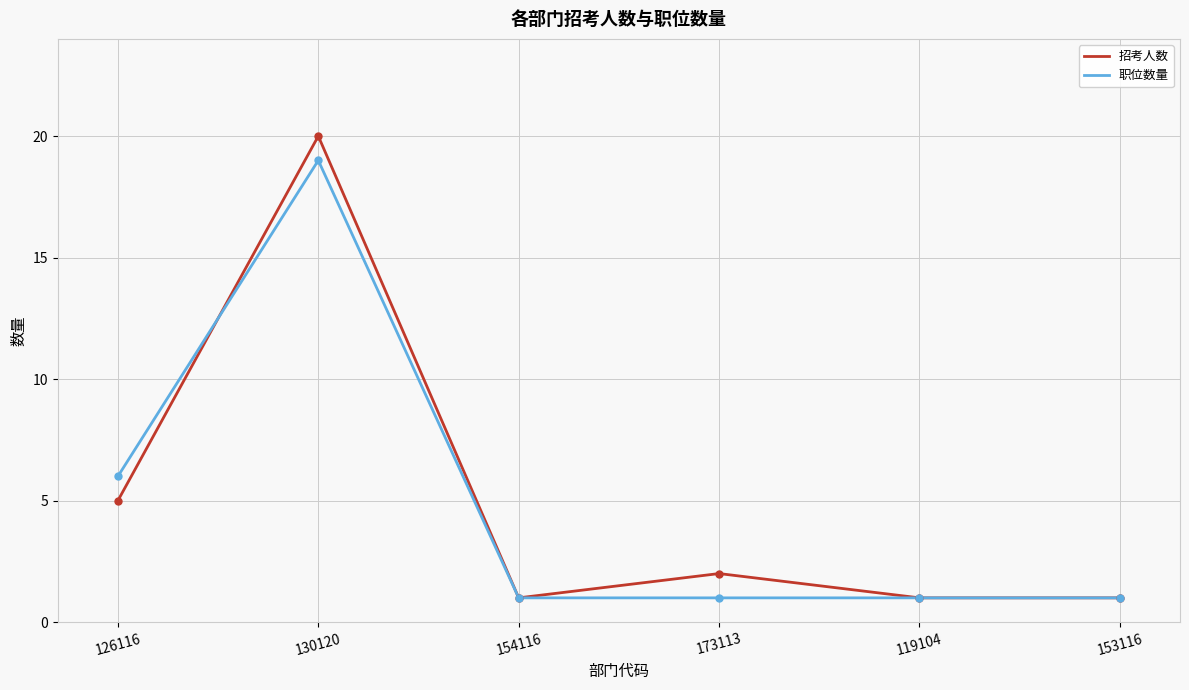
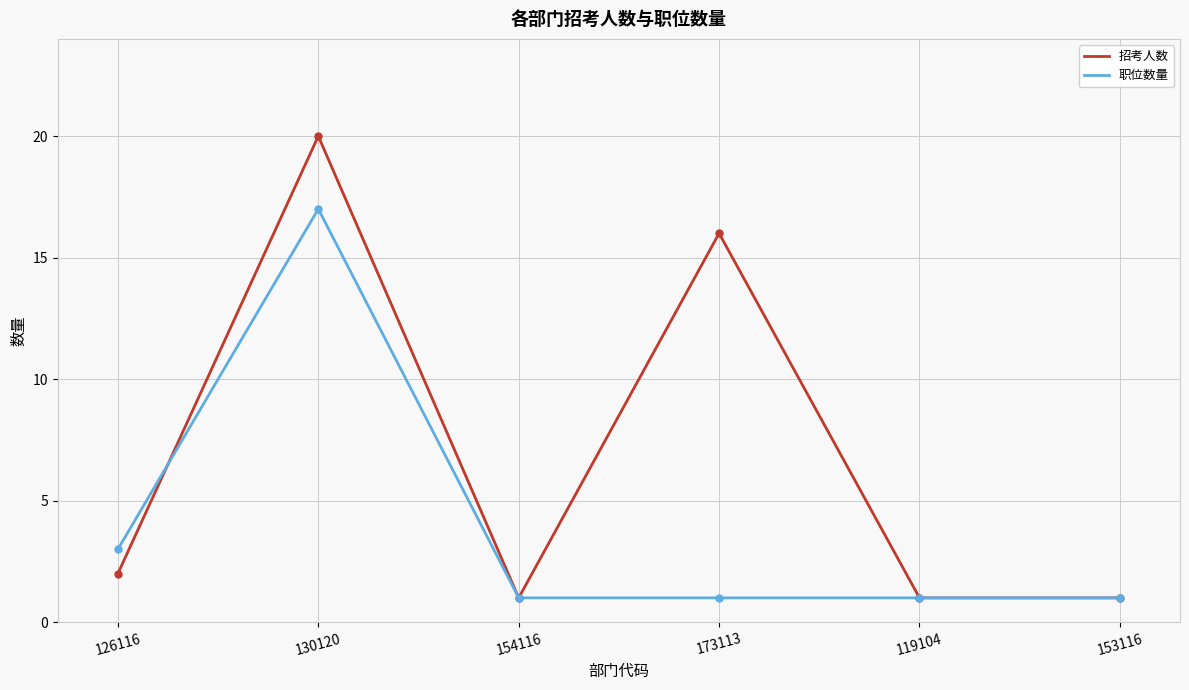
招考人数, 126116: 5 -> 2
职位数量, 126116: 6 -> 3
职位数量, 130120: 19 -> 17
招考人数, 173113: 2 -> 16
